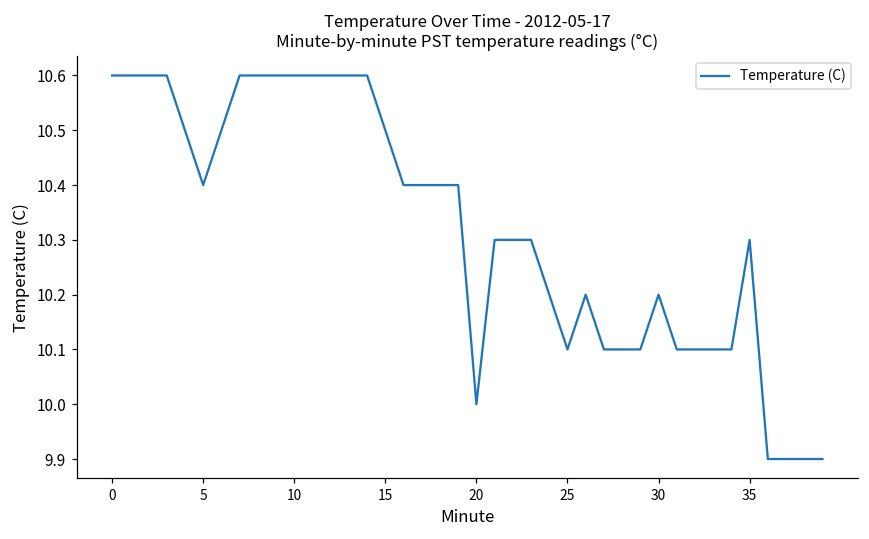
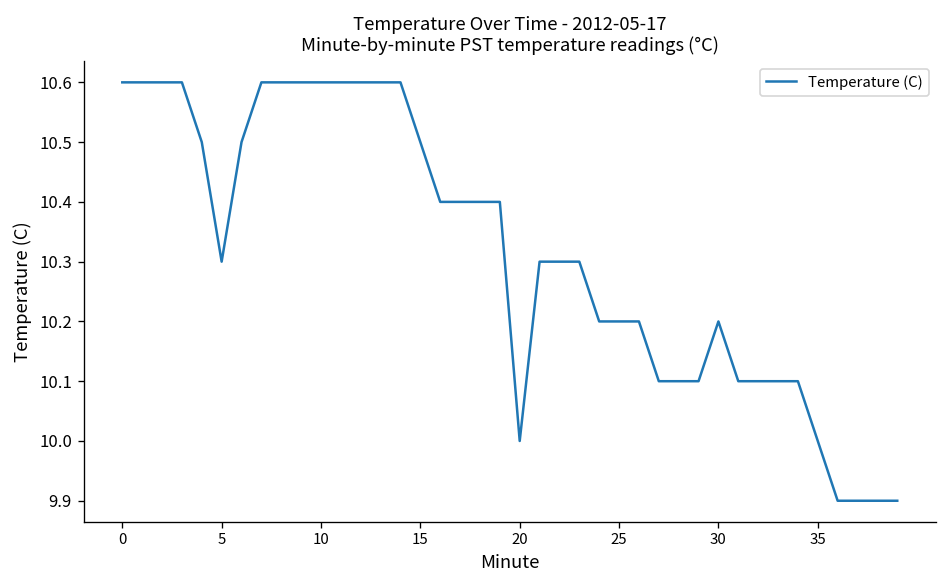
5: 10.4 -> 10.3
25: 10.1 -> 10.2
35: 10.3 -> 10.0
